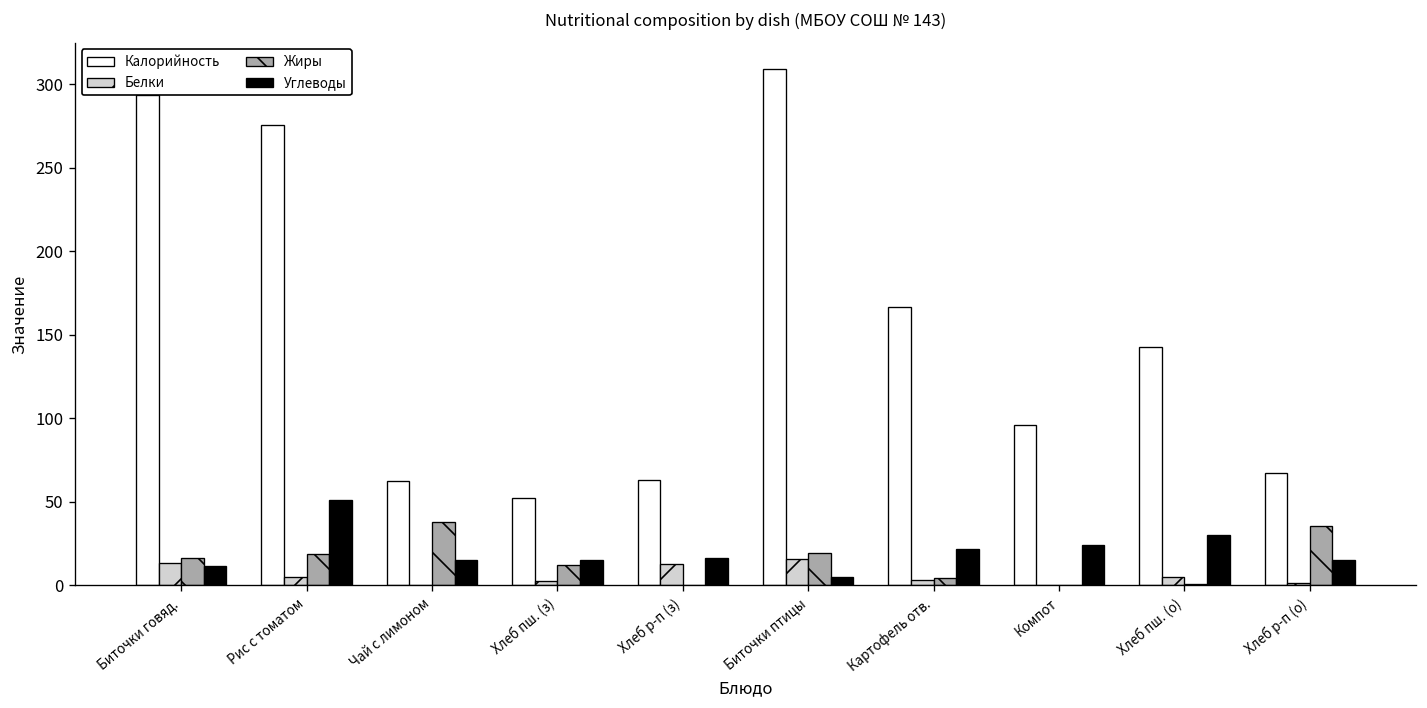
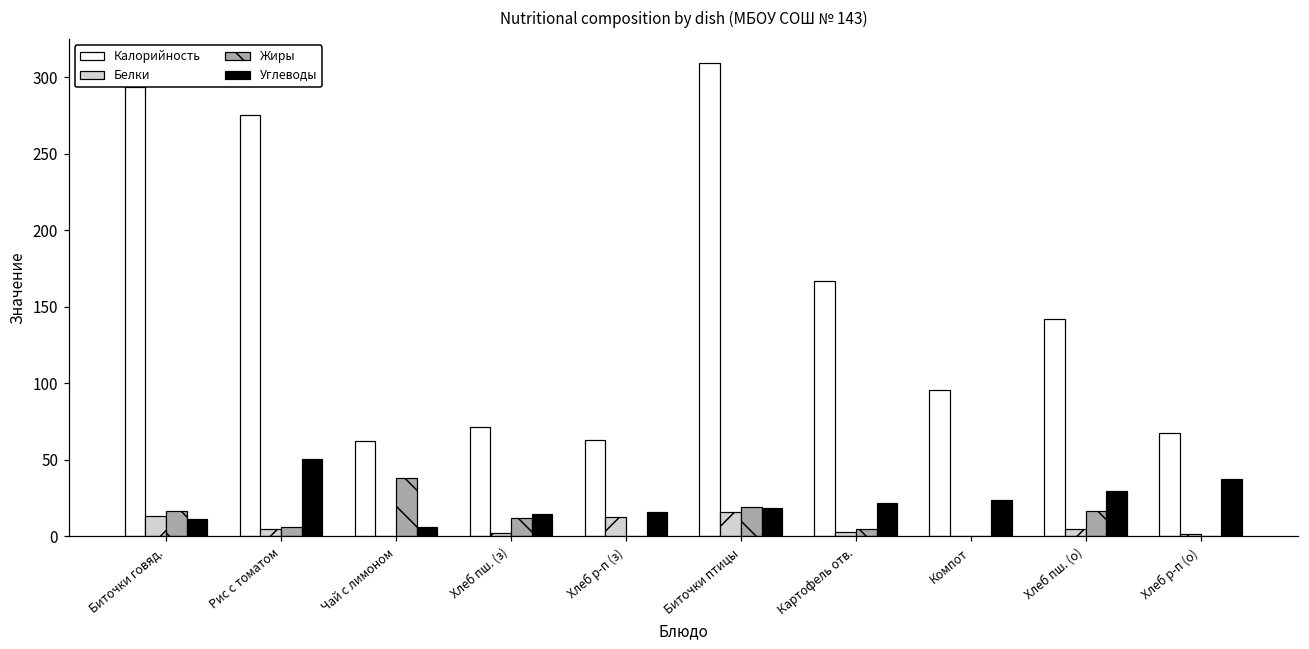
Жиры, Рис с томатом: 19 -> 6
Углеводы, Чай с лимоном: 15 -> 6
Калорийность, Хлеб пш. (з): 52 -> 71
Углеводы, Биточки птицы: 5 -> 18
Жиры, Хлеб пш. (о): 1 -> 17
Жиры, Хлеб р-п (о): 35 -> 0
Углеводы, Хлеб р-п (о): 15 -> 38
